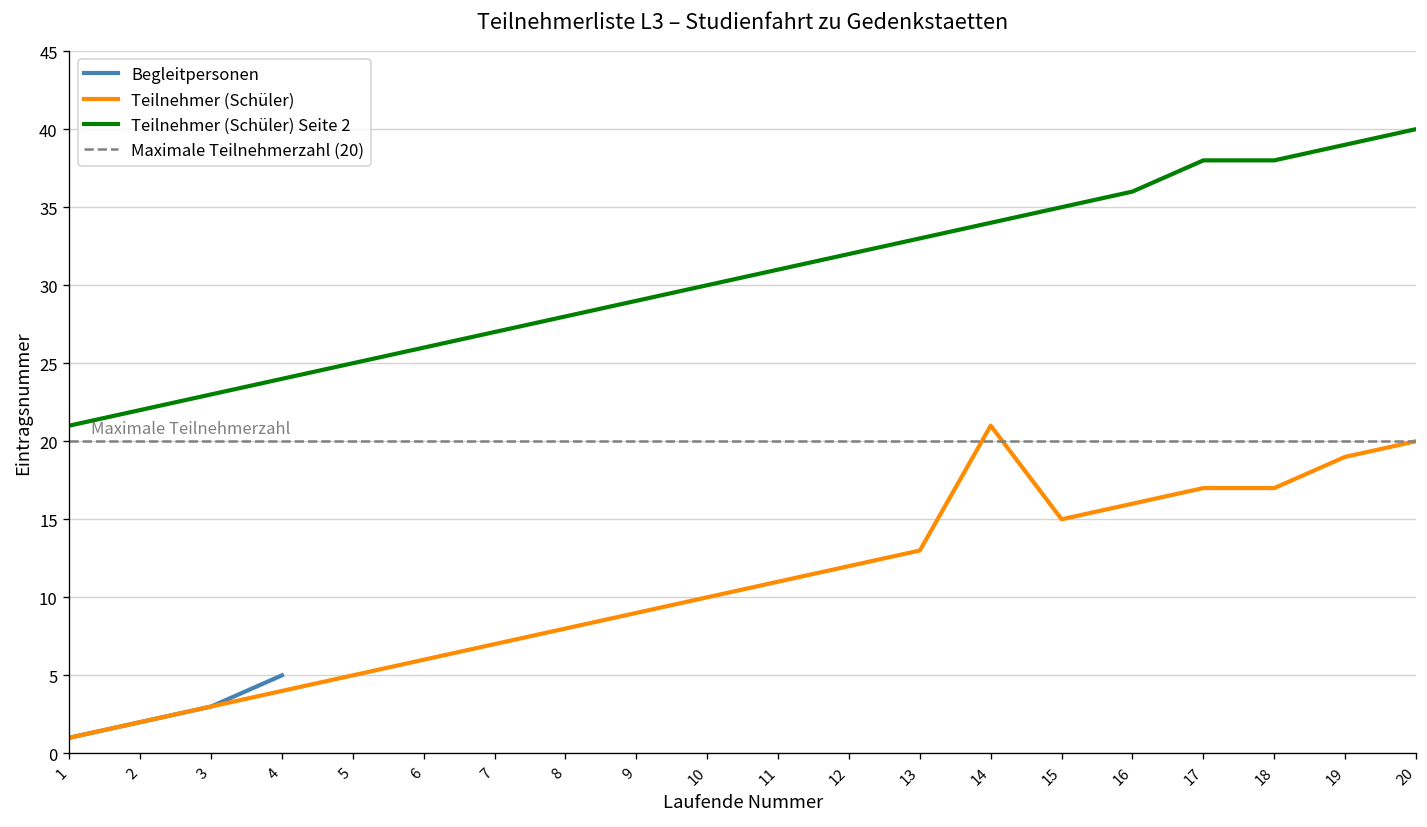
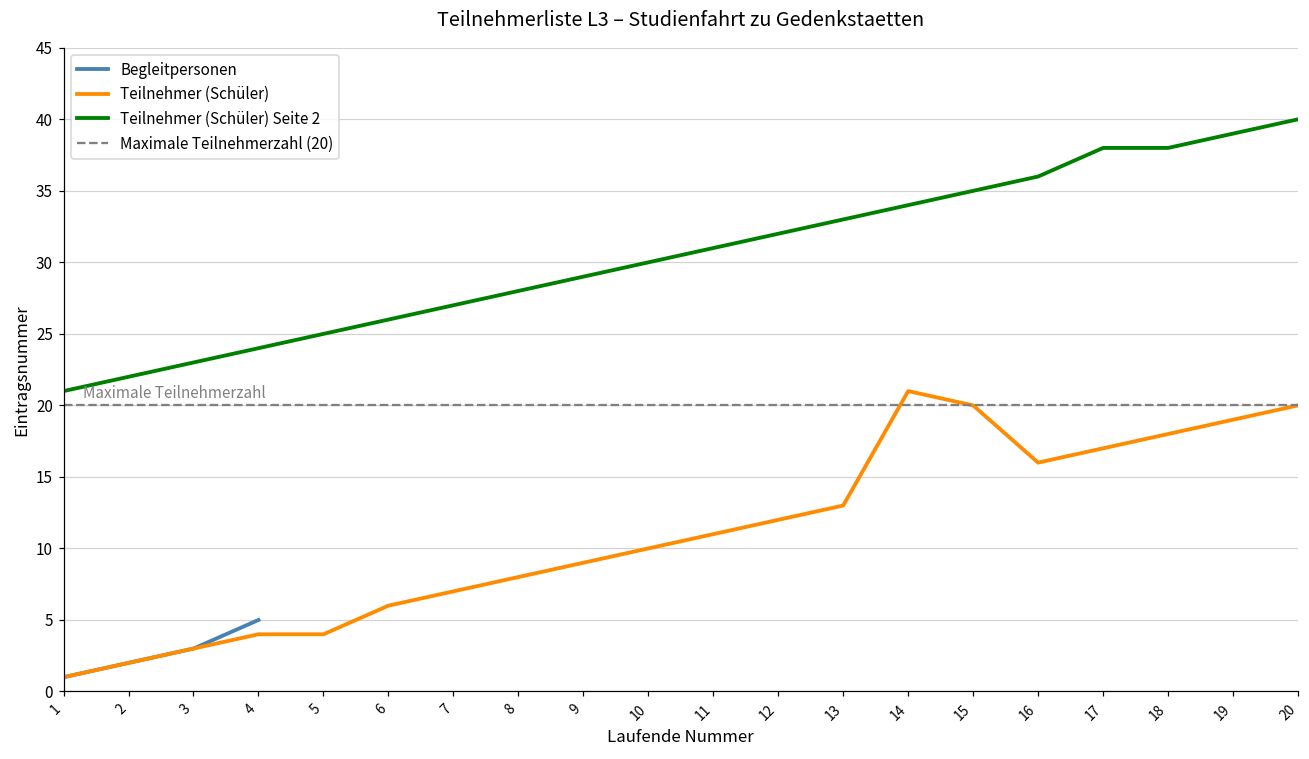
Teilnehmer (Schüler), 5: 5 -> 4
Teilnehmer (Schüler), 15: 15 -> 20
Teilnehmer (Schüler), 18: 17 -> 18
